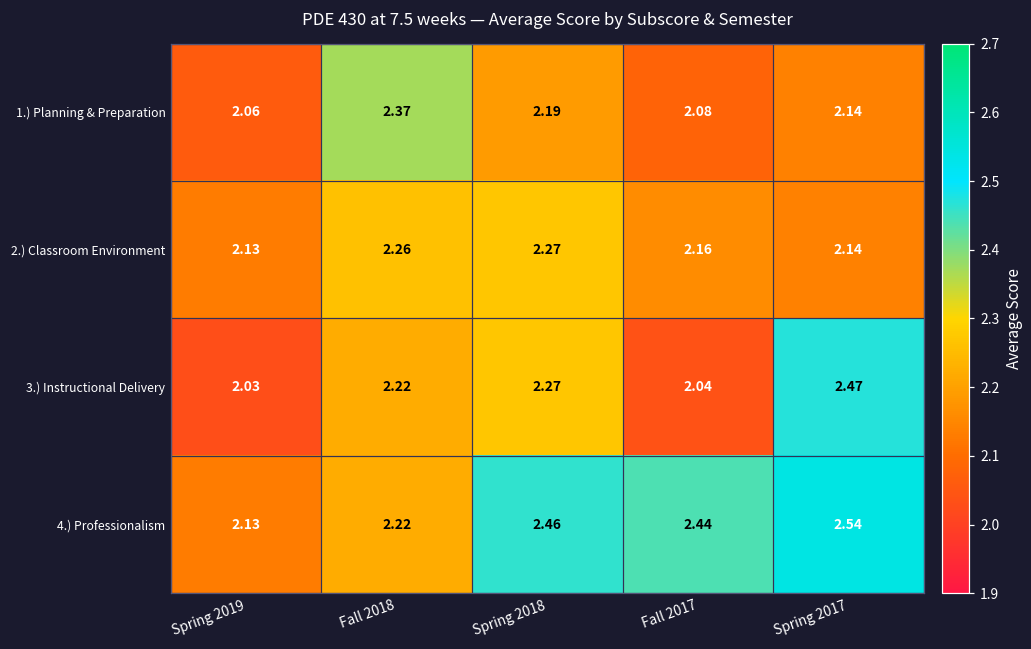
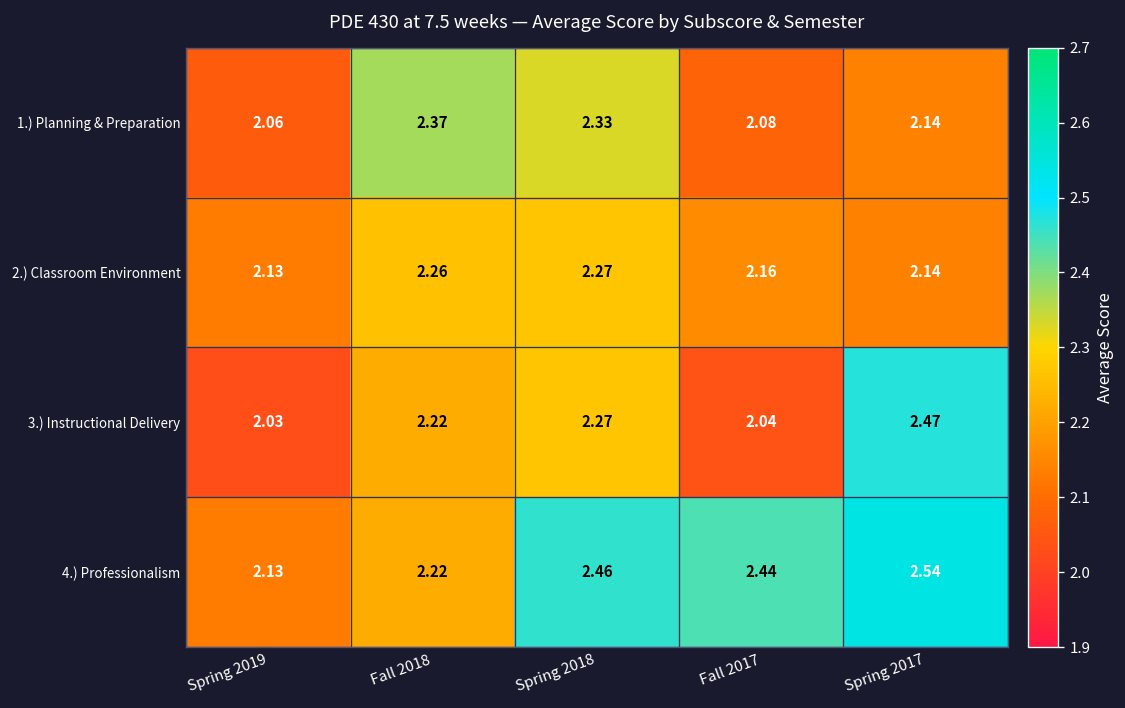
1.) Planning & Preparation, Spring 2018: 2.19 -> 2.33
